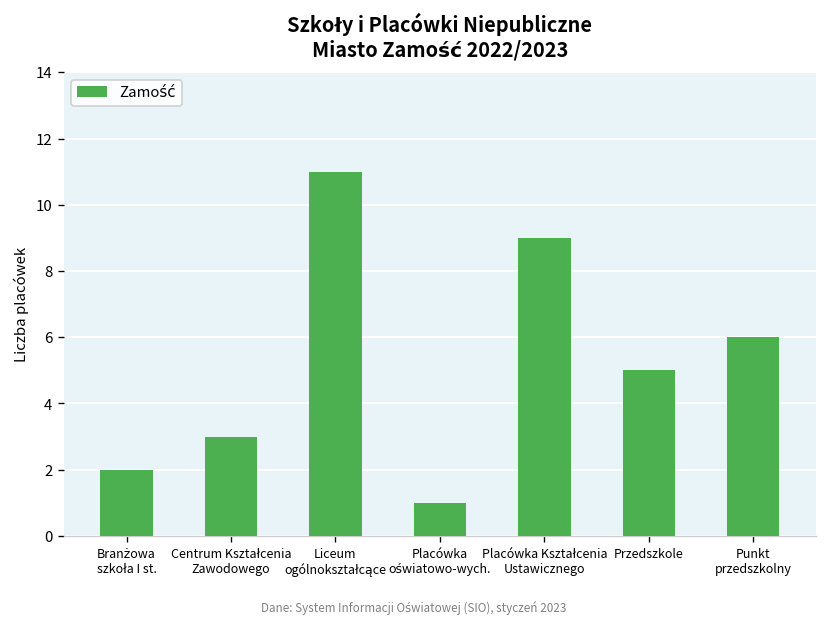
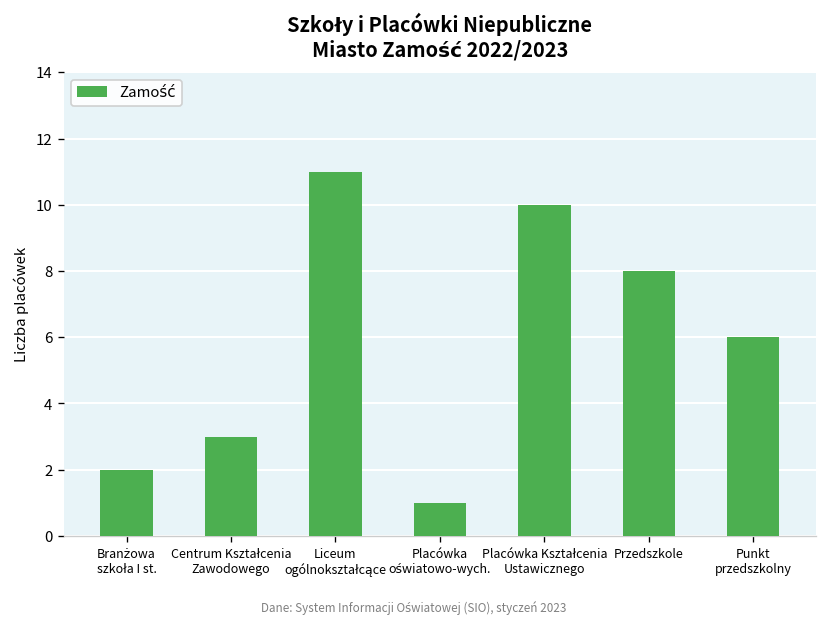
Placówka Kształcenia Ustawicznego: 9 -> 10
Przedszkole: 5 -> 8
